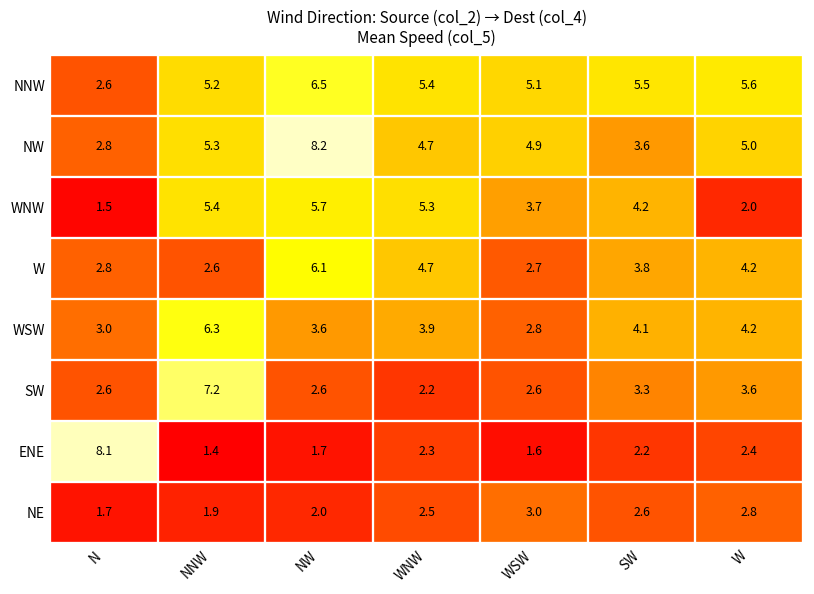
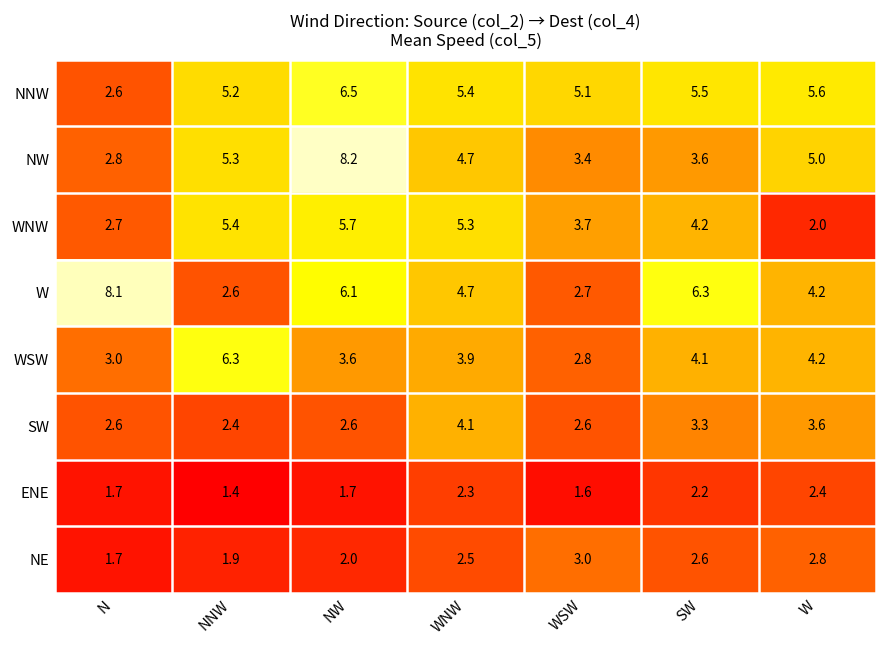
NW, WSW: 4.9 -> 3.4
WNW, N: 1.5 -> 2.7
W, N: 2.8 -> 8.1
W, SW: 3.8 -> 6.3
SW, NNW: 7.2 -> 2.4
SW, WNW: 2.2 -> 4.1
ENE, N: 8.1 -> 1.7
